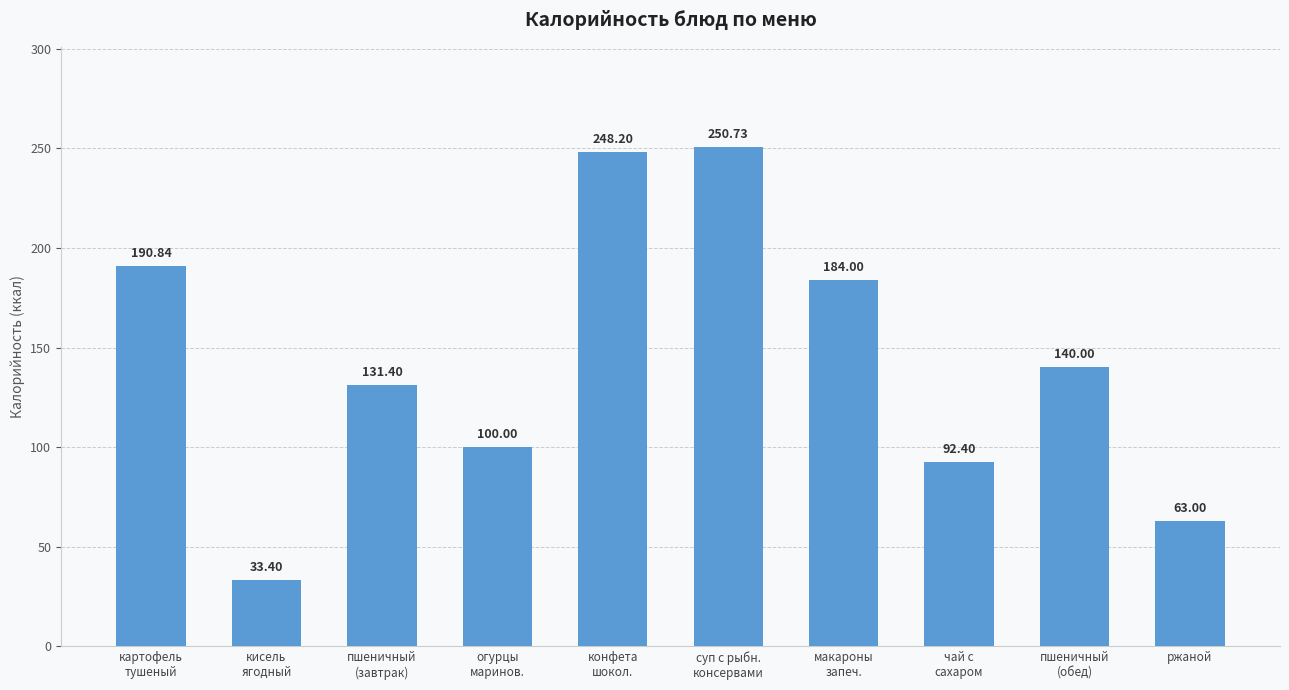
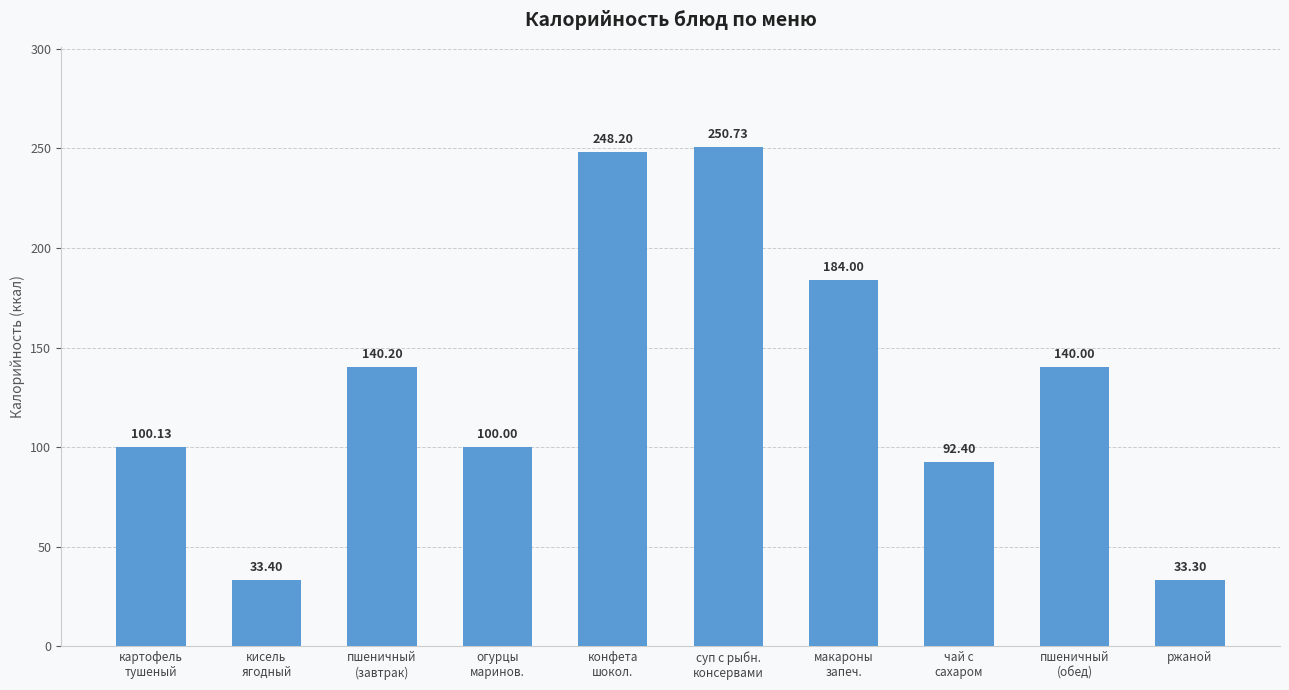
картофель тушеный: 190.84 -> 100.13
пшеничный (завтрак): 131.40 -> 140.20
ржаной: 63.00 -> 33.30
